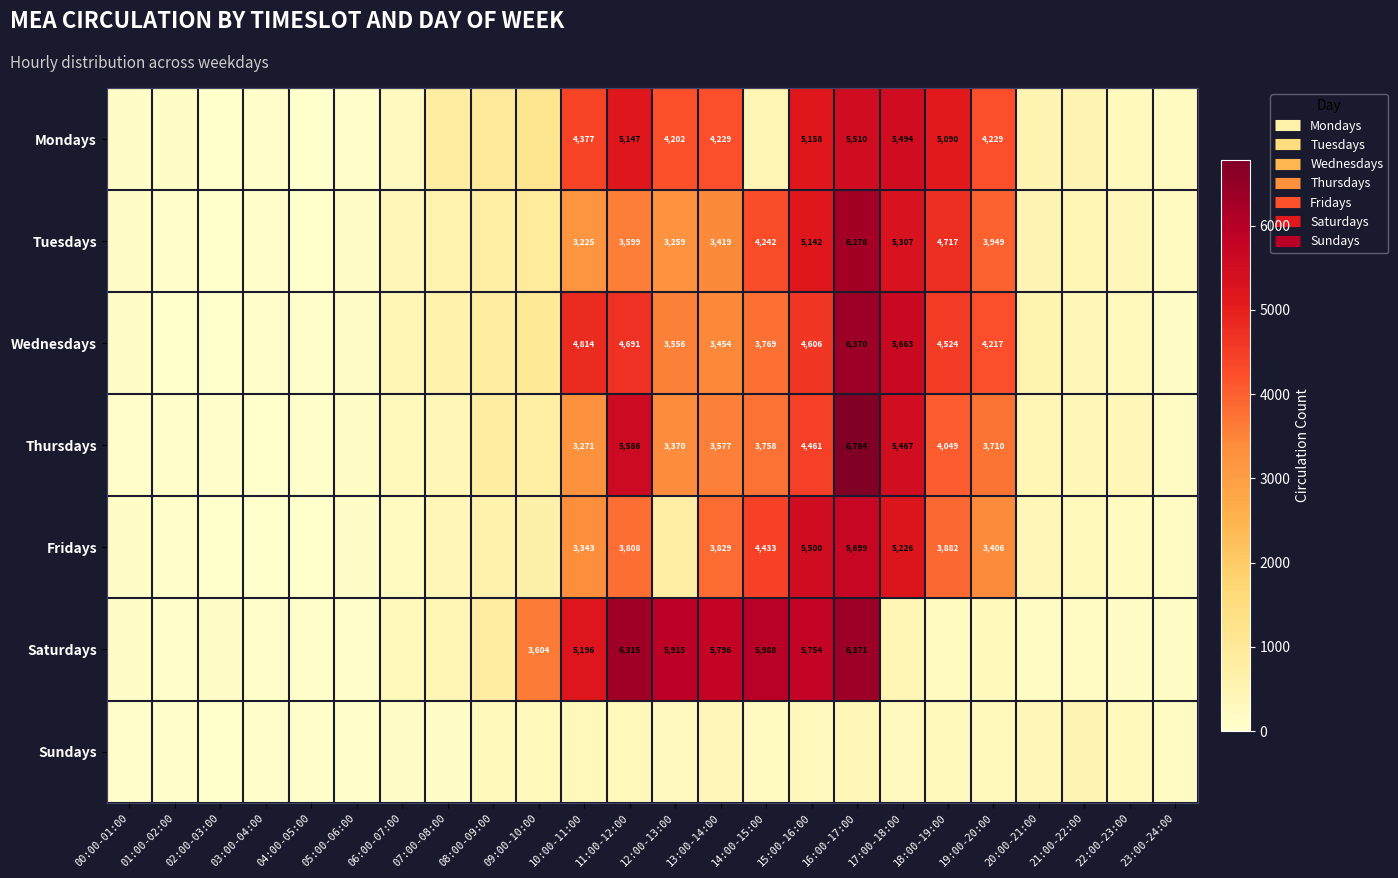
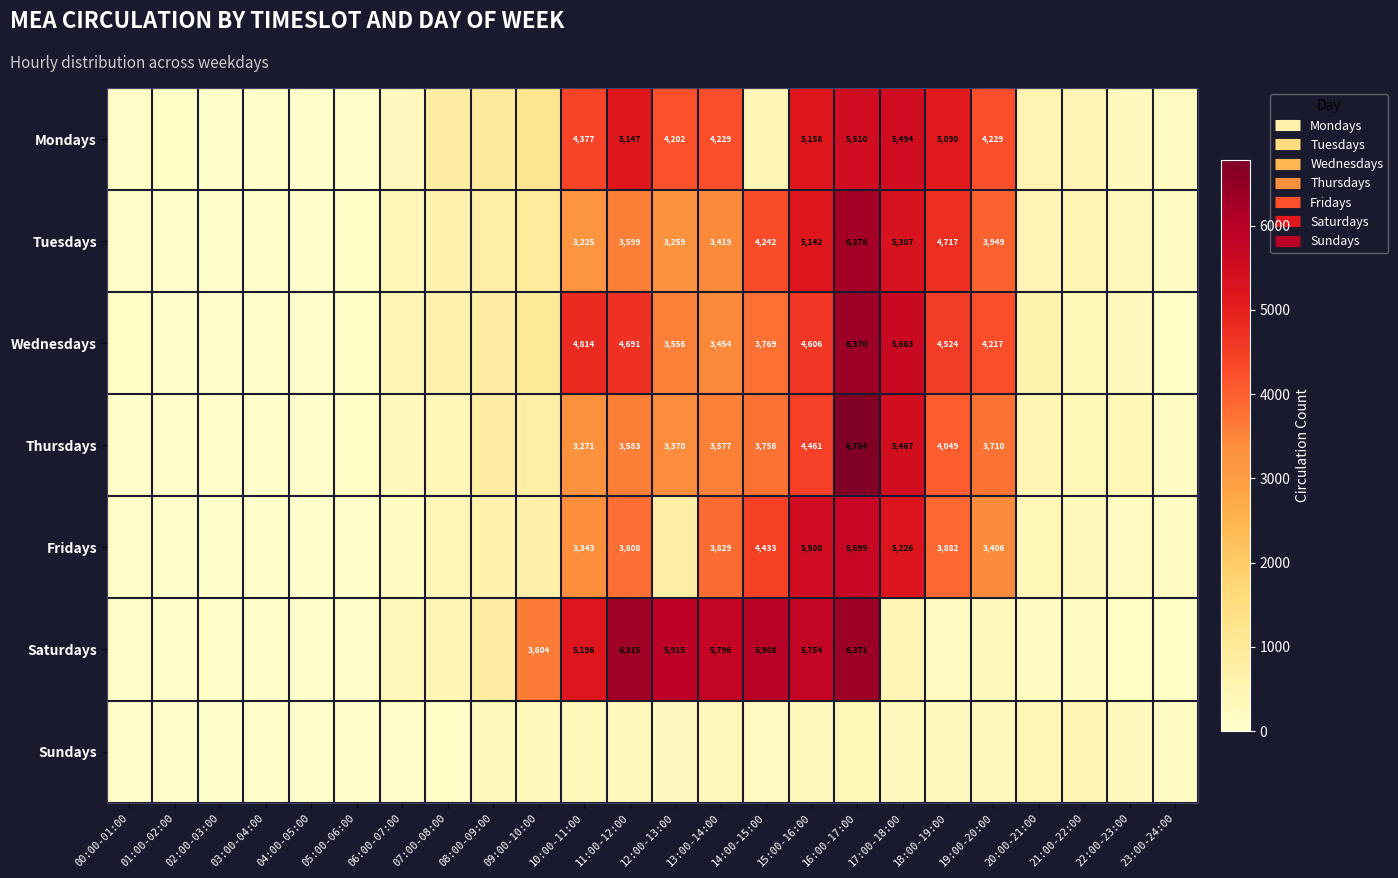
Thursdays, 11:00-12:00: 5,586 -> 3,583
